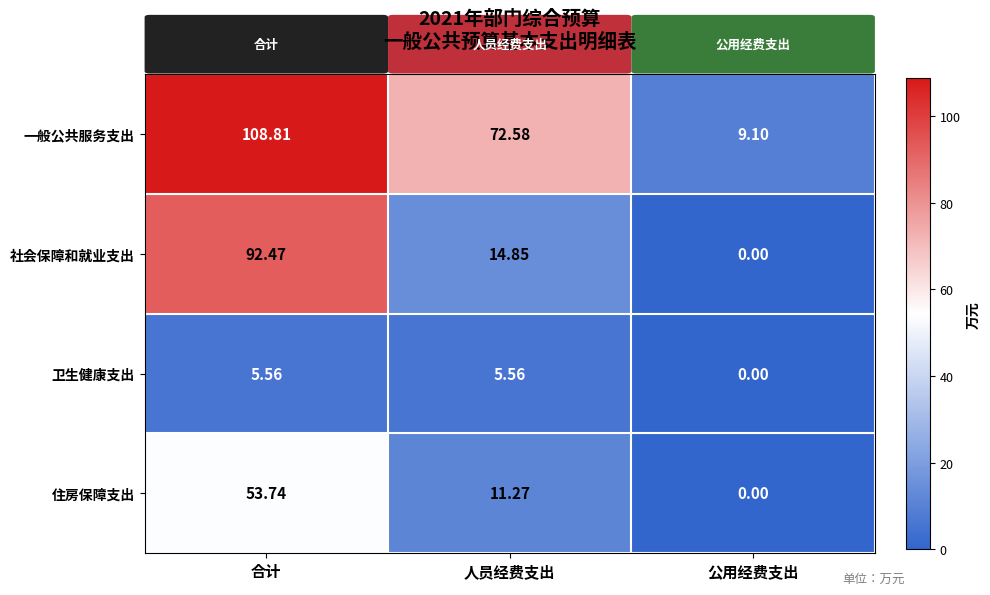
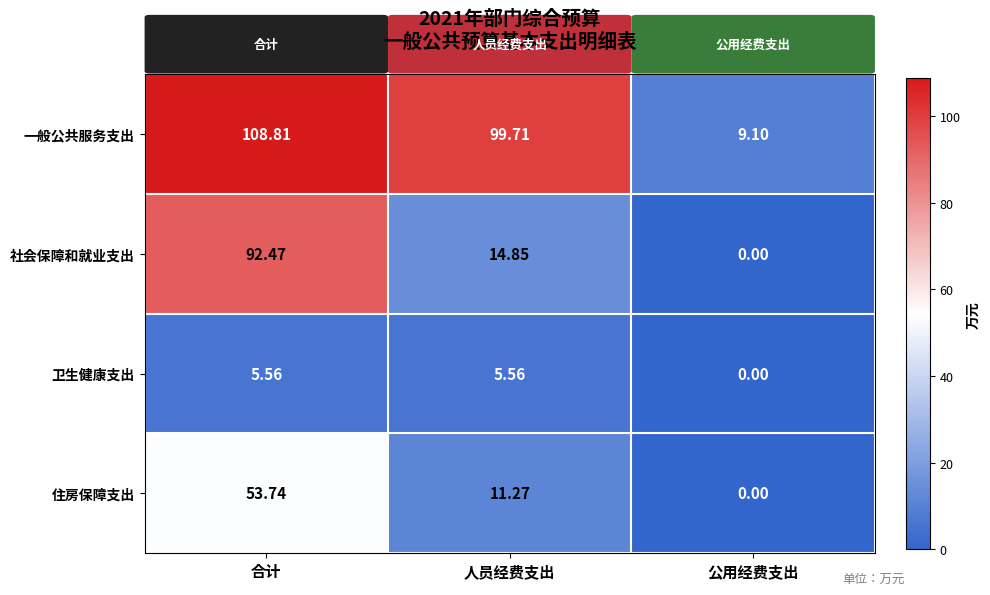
一般公共服务支出, 人员经费支出: 72.58 -> 99.71
